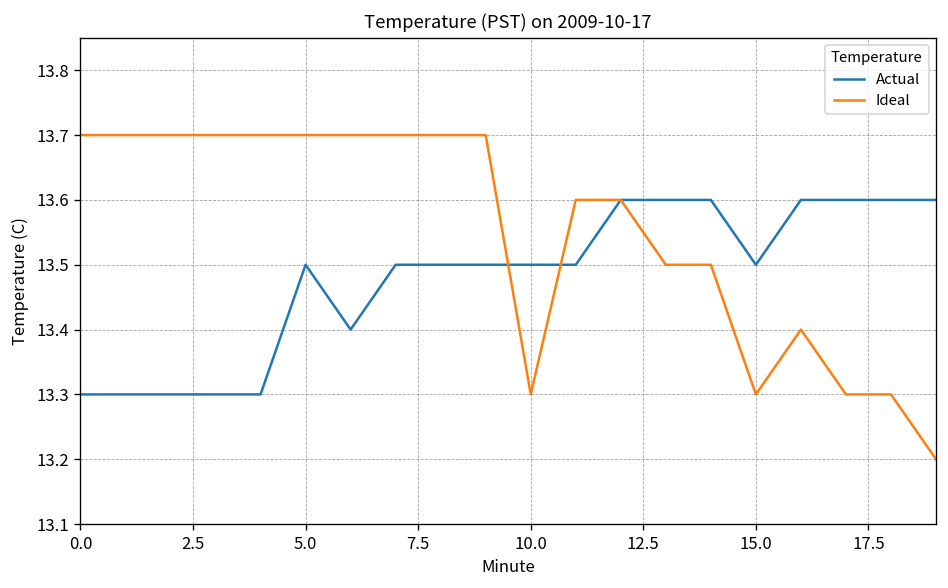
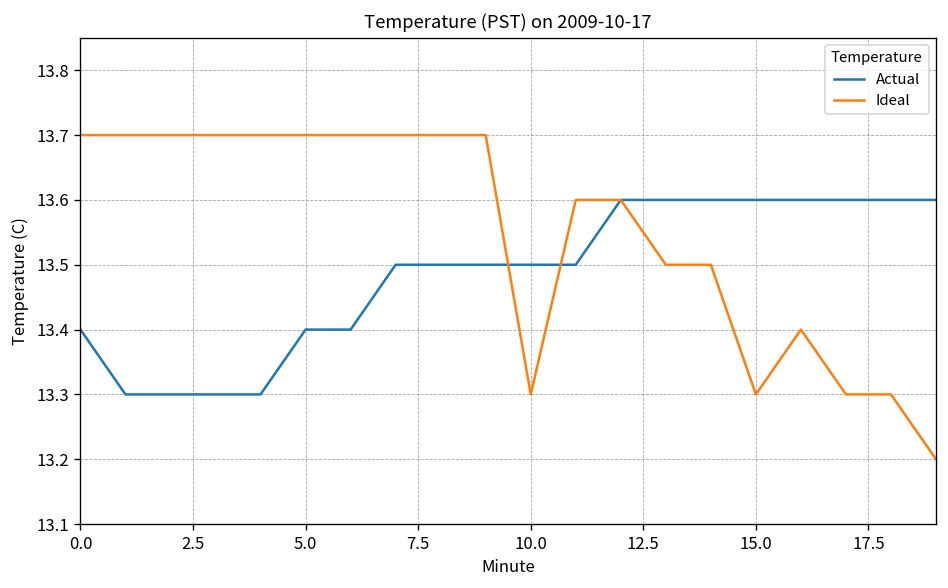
Actual, 0.0: 13.3 -> 13.4
Actual, 5.0: 13.5 -> 13.4
Actual, 15.0: 13.5 -> 13.6
